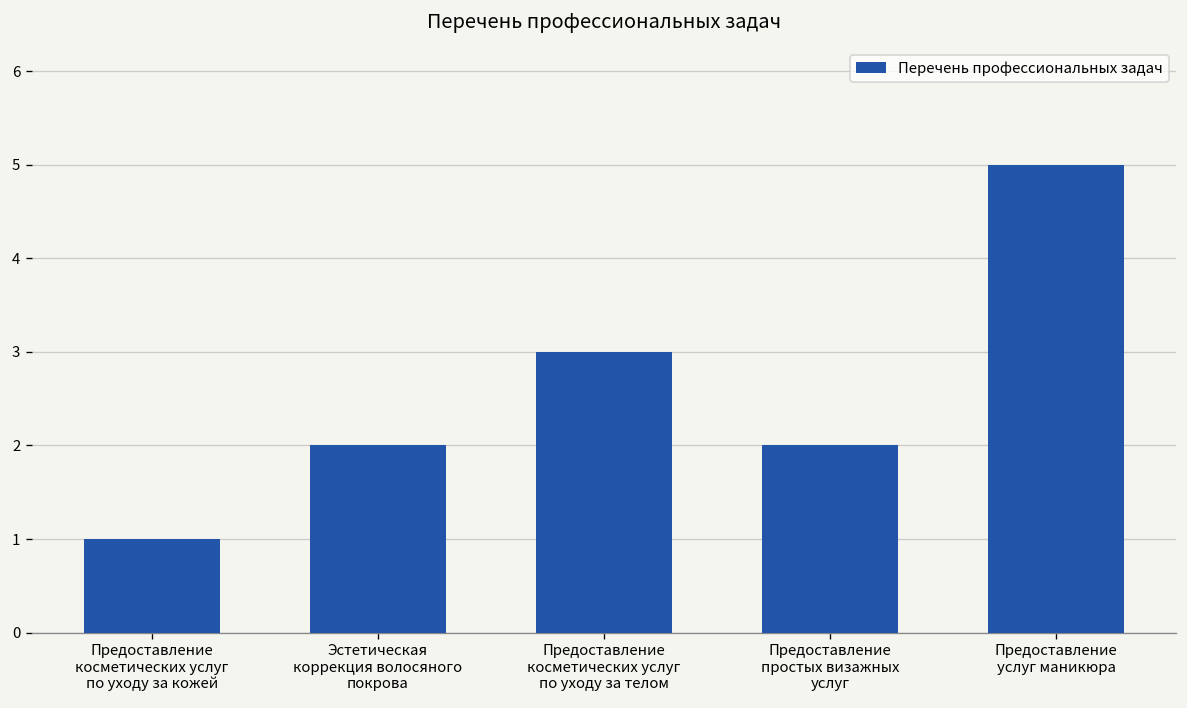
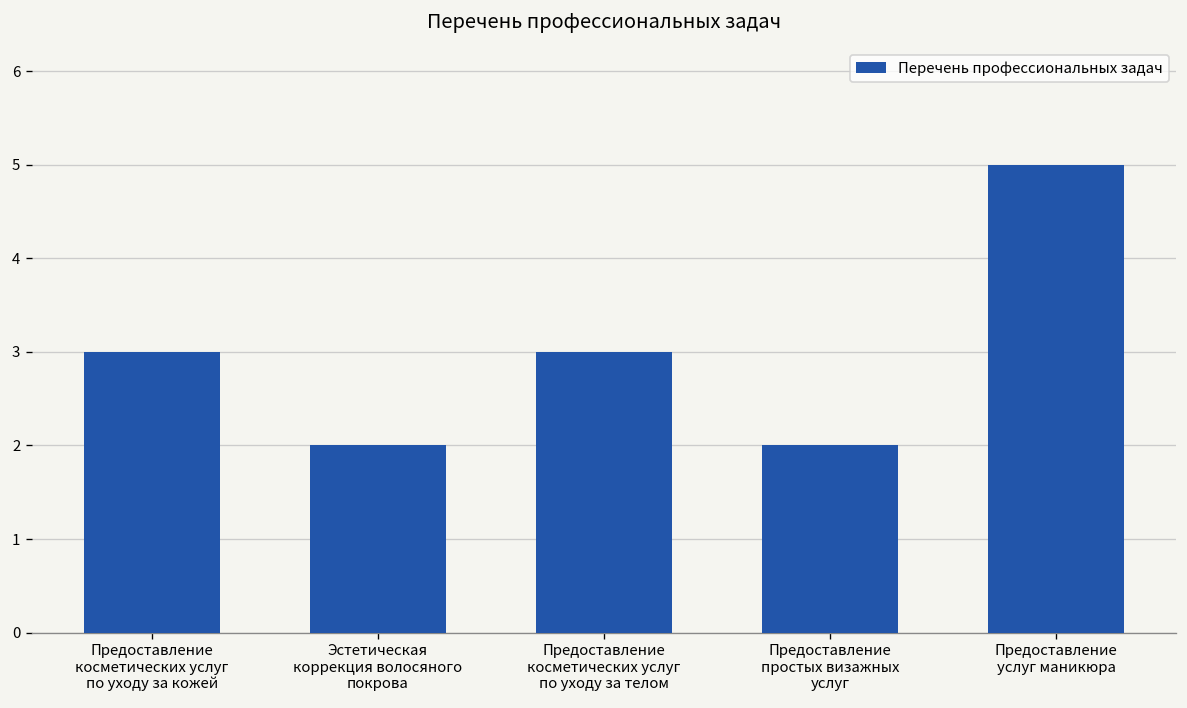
Предоставление косметических услуг по уходу за кожей: 1 -> 3
